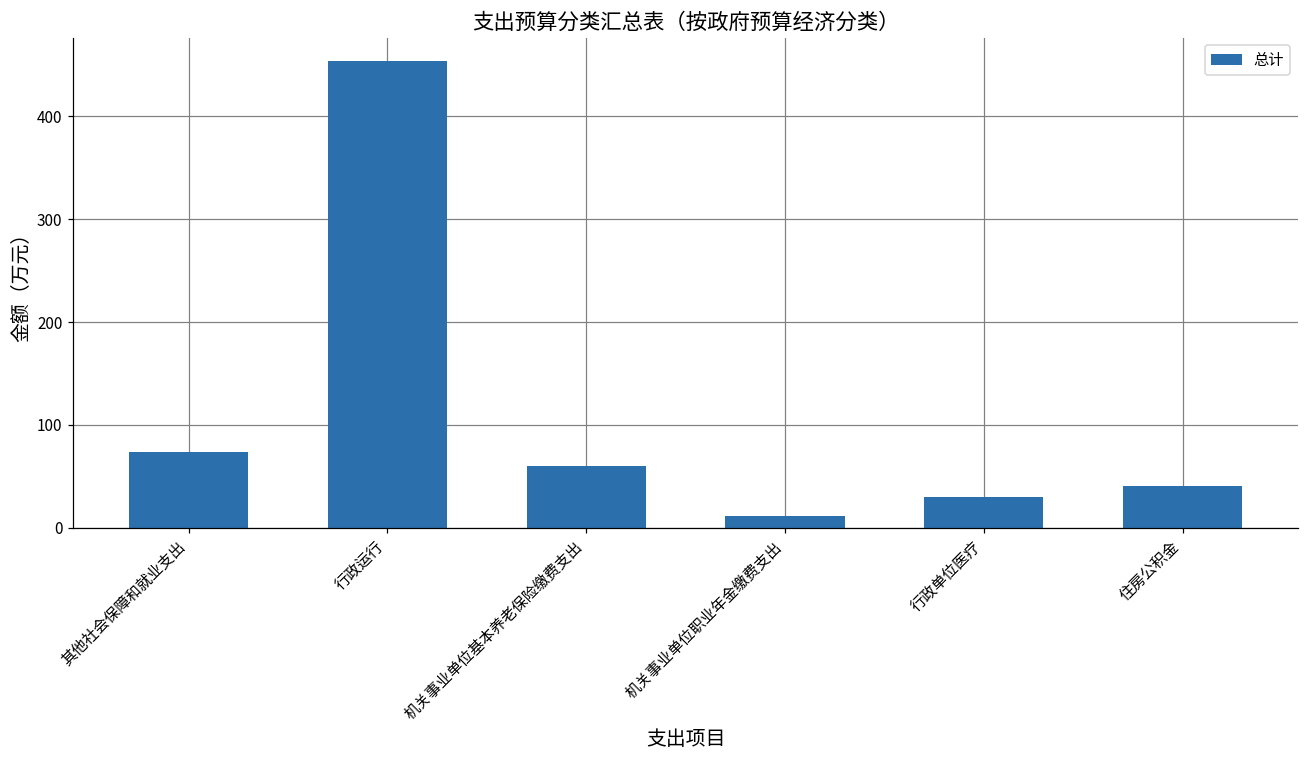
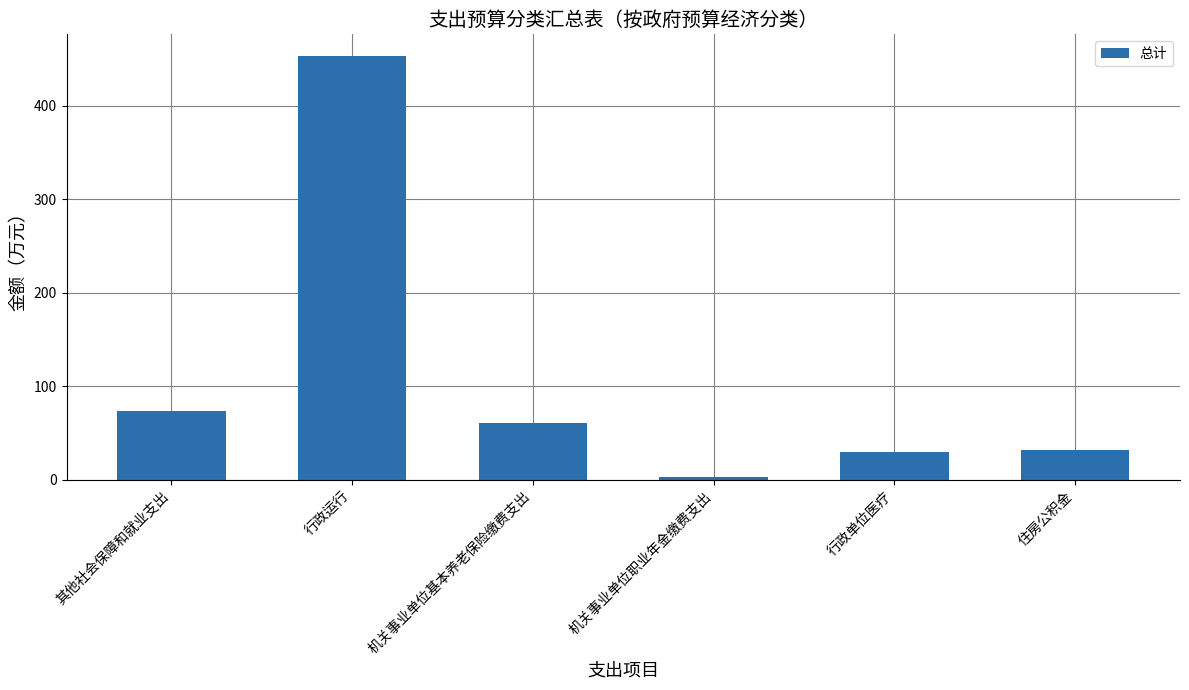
机关事业单位职业年金缴费支出: 10 -> 0
住房公积金: 40 -> 30
